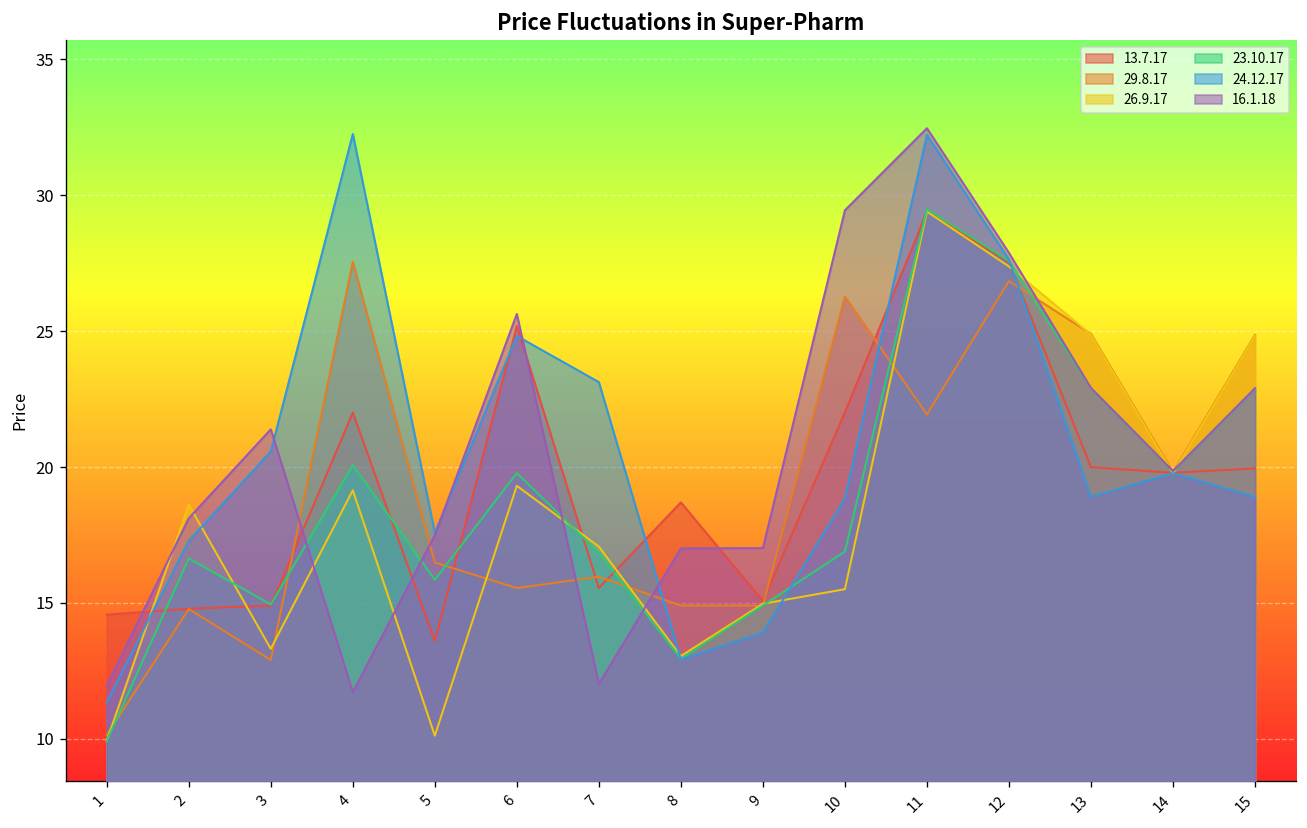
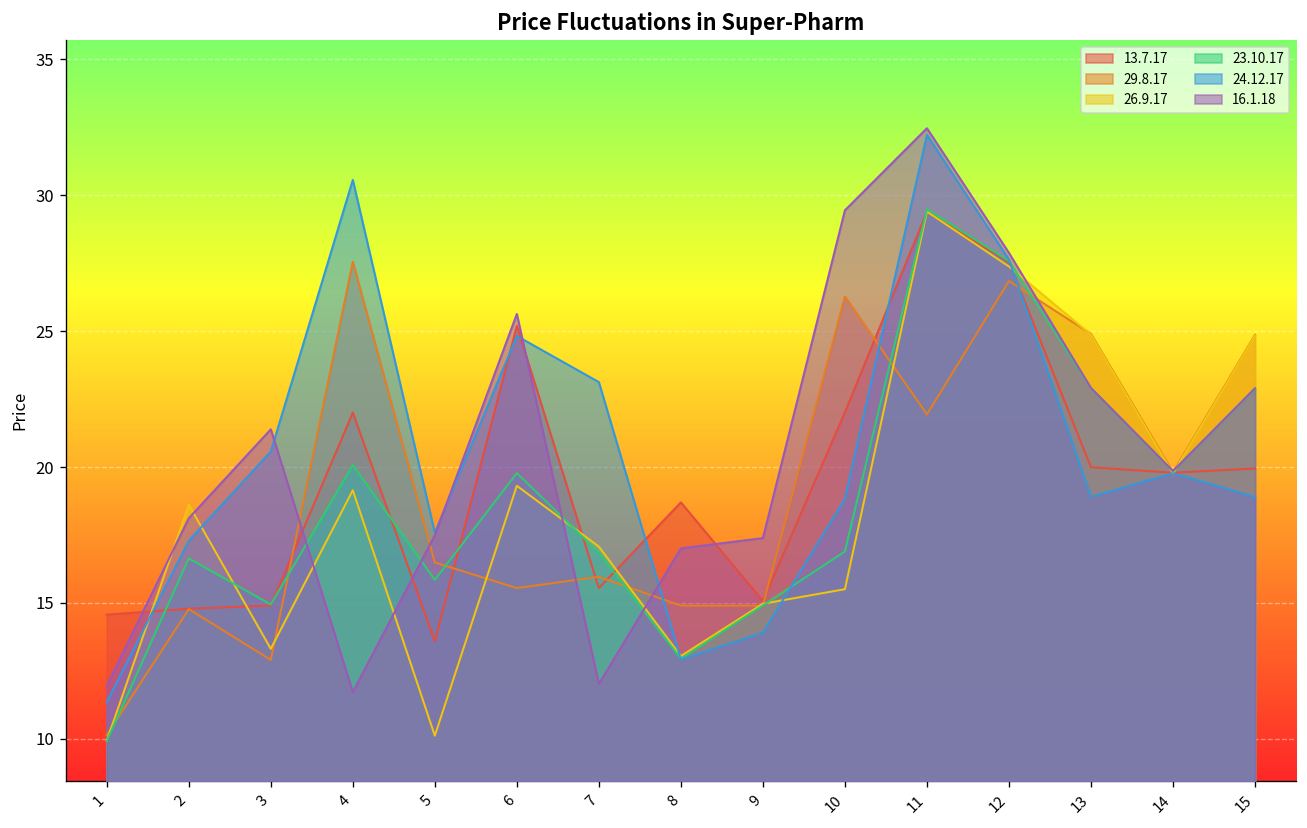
24.12.17, 4: 32.3 -> 30.6
16.1.18, 9: 17.0 -> 17.4
